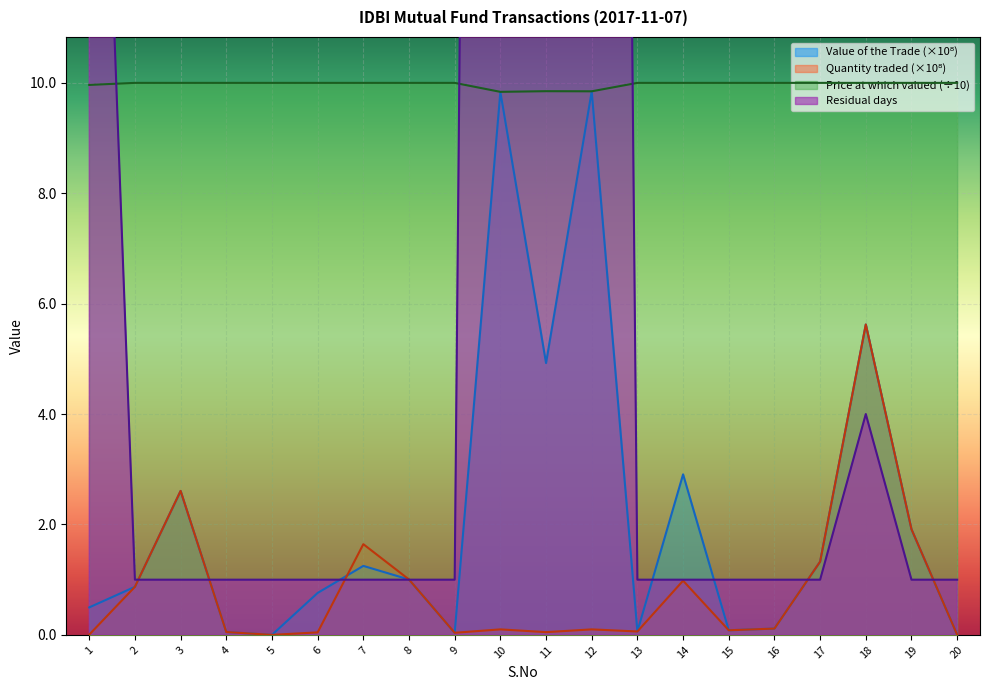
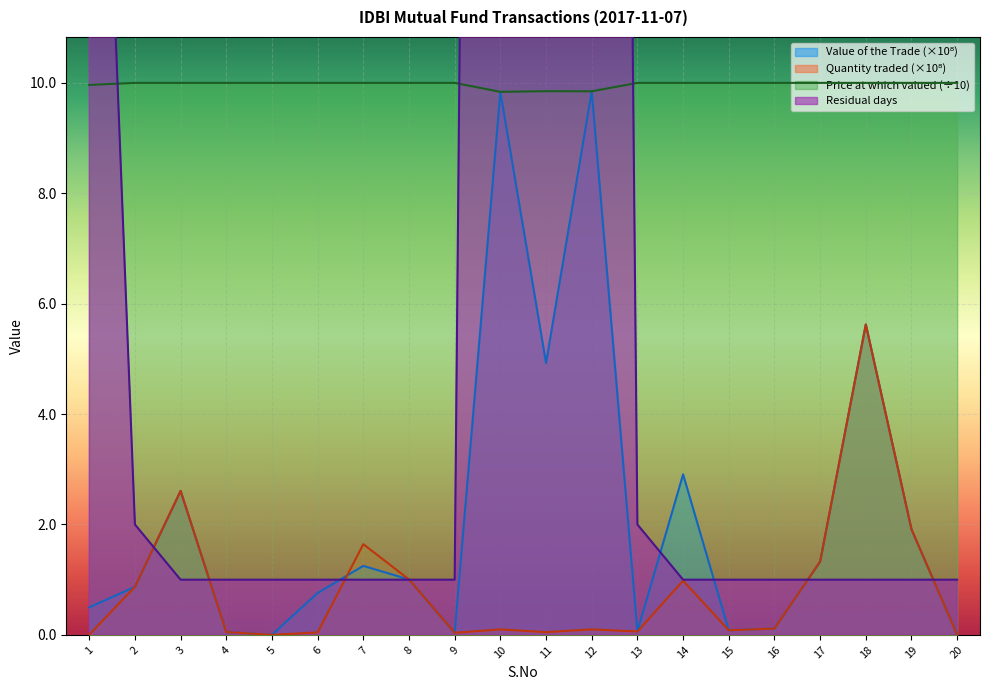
Residual days, 2: 1 -> 2
Residual days, 13: 1 -> 2
Residual days, 18: 4 -> 1
